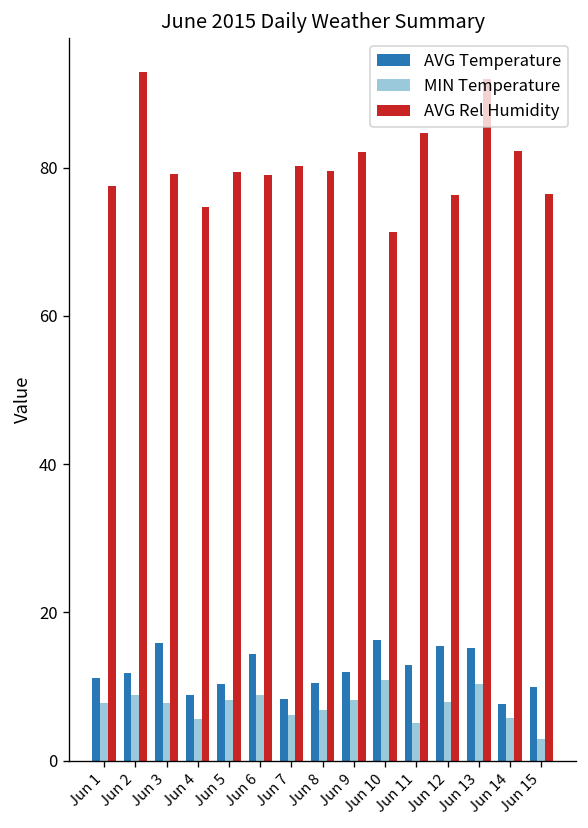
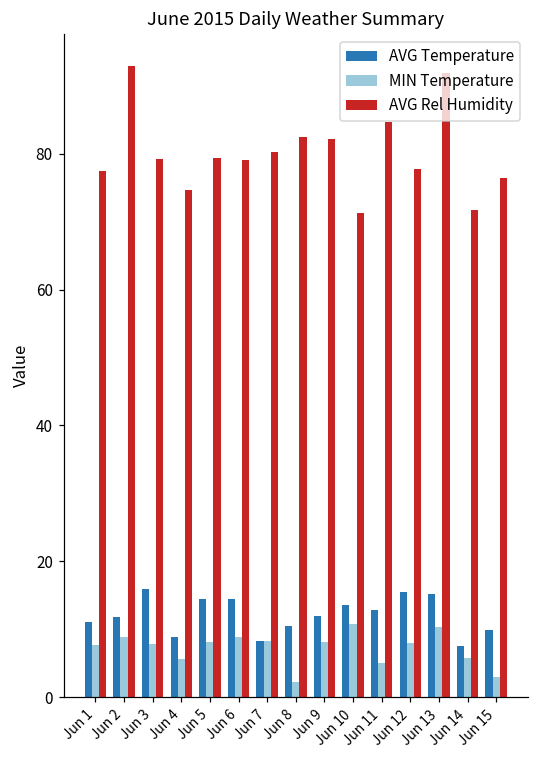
AVG Temperature, Jun 5: 10 -> 14
MIN Temperature, Jun 7: 6 -> 8
MIN Temperature, Jun 8: 7 -> 2
AVG Rel Humidity, Jun 8: 80 -> 82
AVG Temperature, Jun 10: 16 -> 14
AVG Rel Humidity, Jun 12: 76 -> 78
AVG Rel Humidity, Jun 14: 82 -> 72
